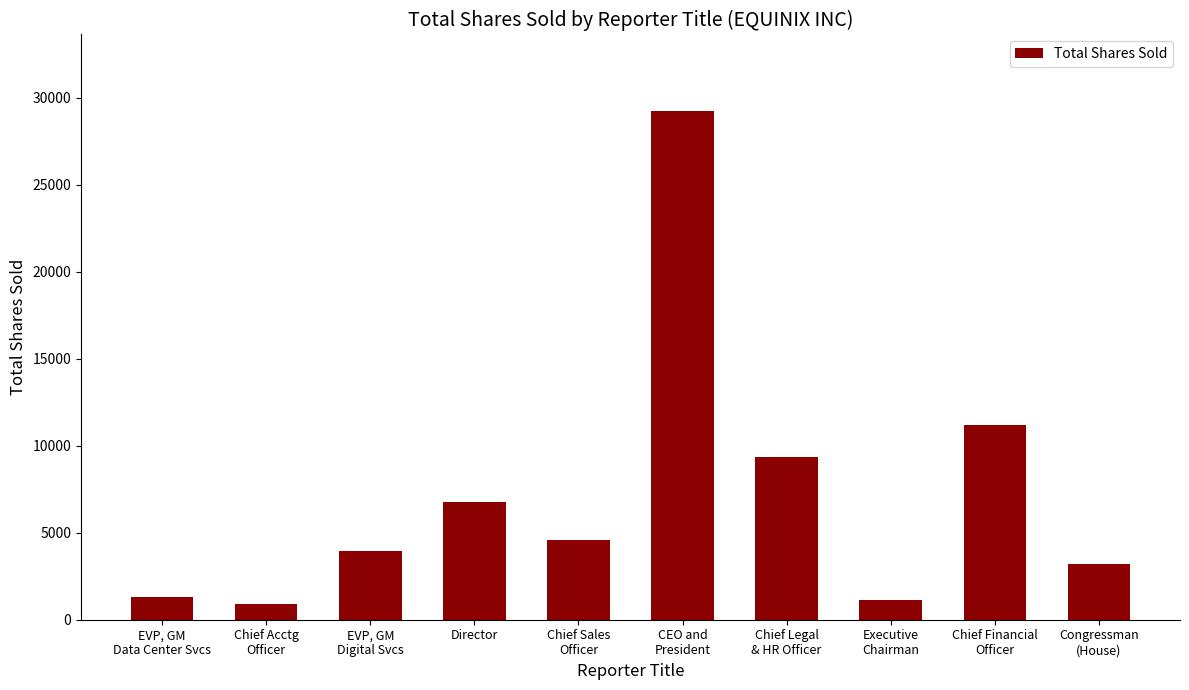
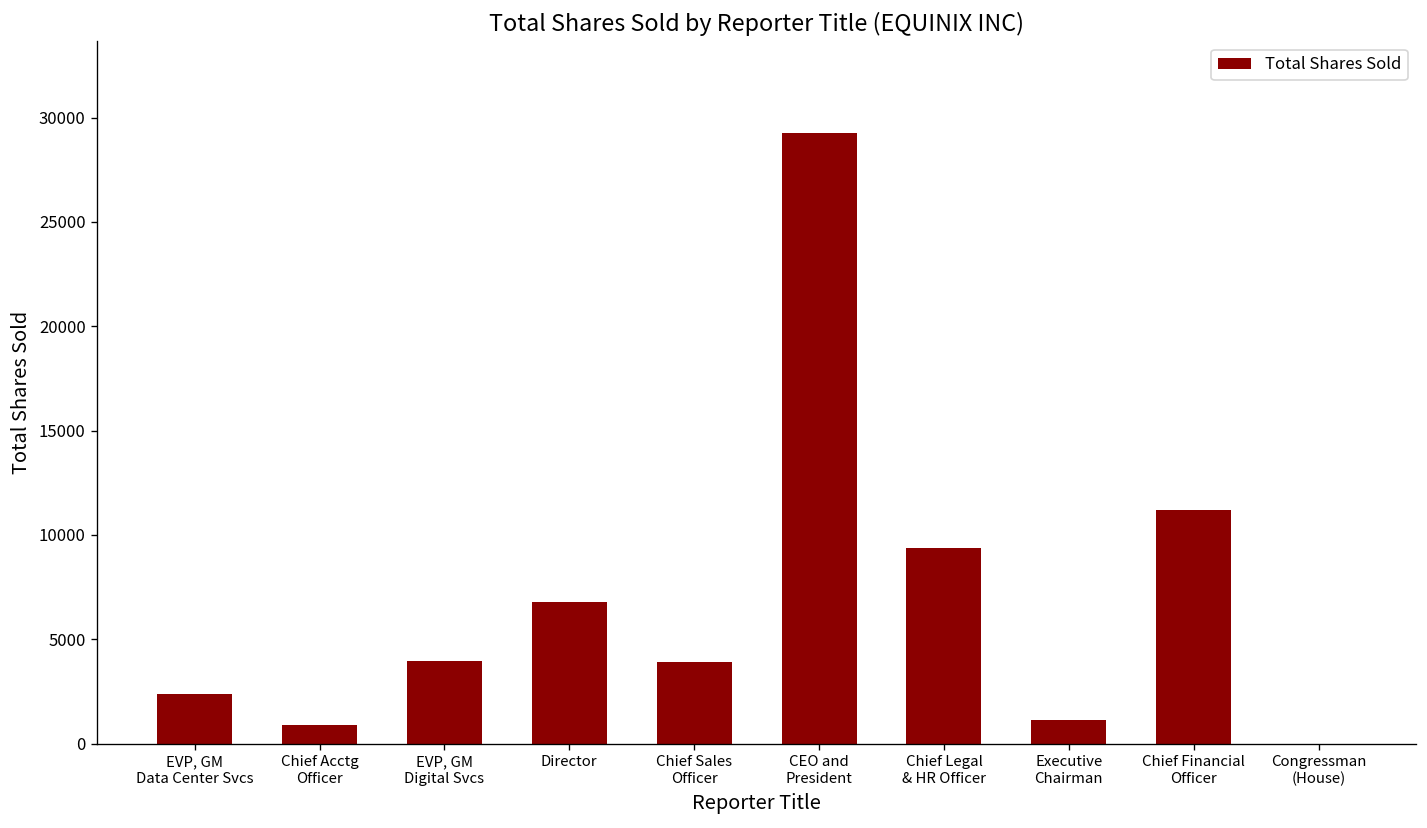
EVP, GM Data Center Svcs: 1300 -> 2400
Chief Sales Officer: 4600 -> 3900
Congressman (House): 3200 -> 0
